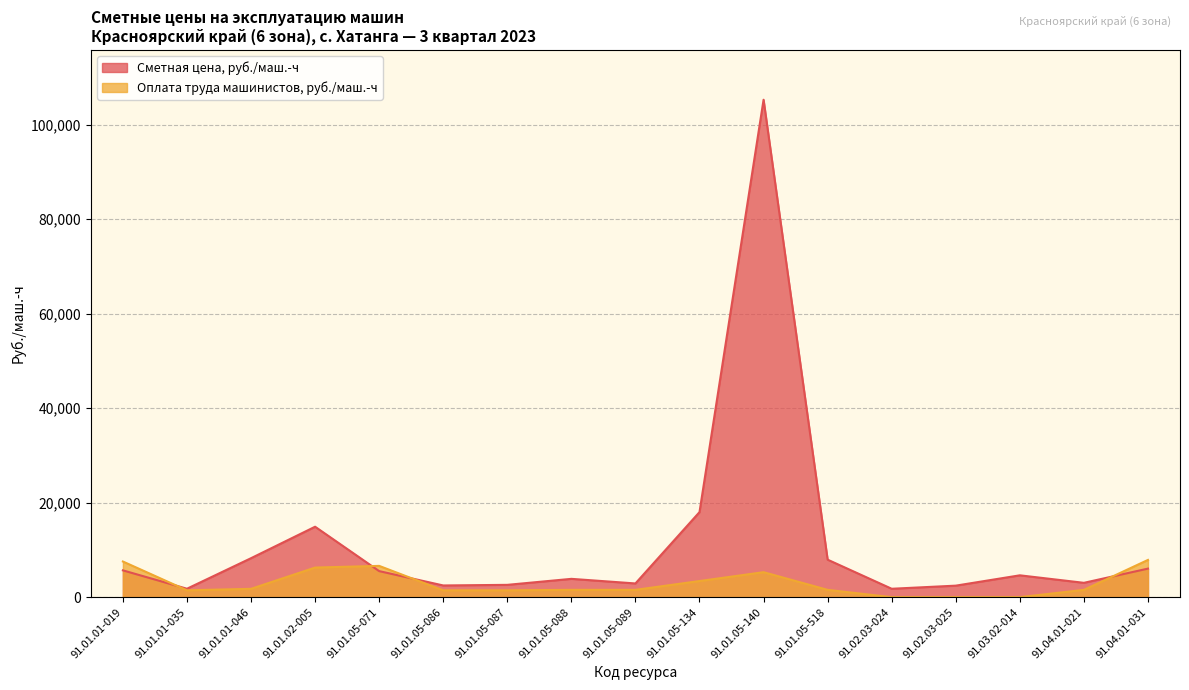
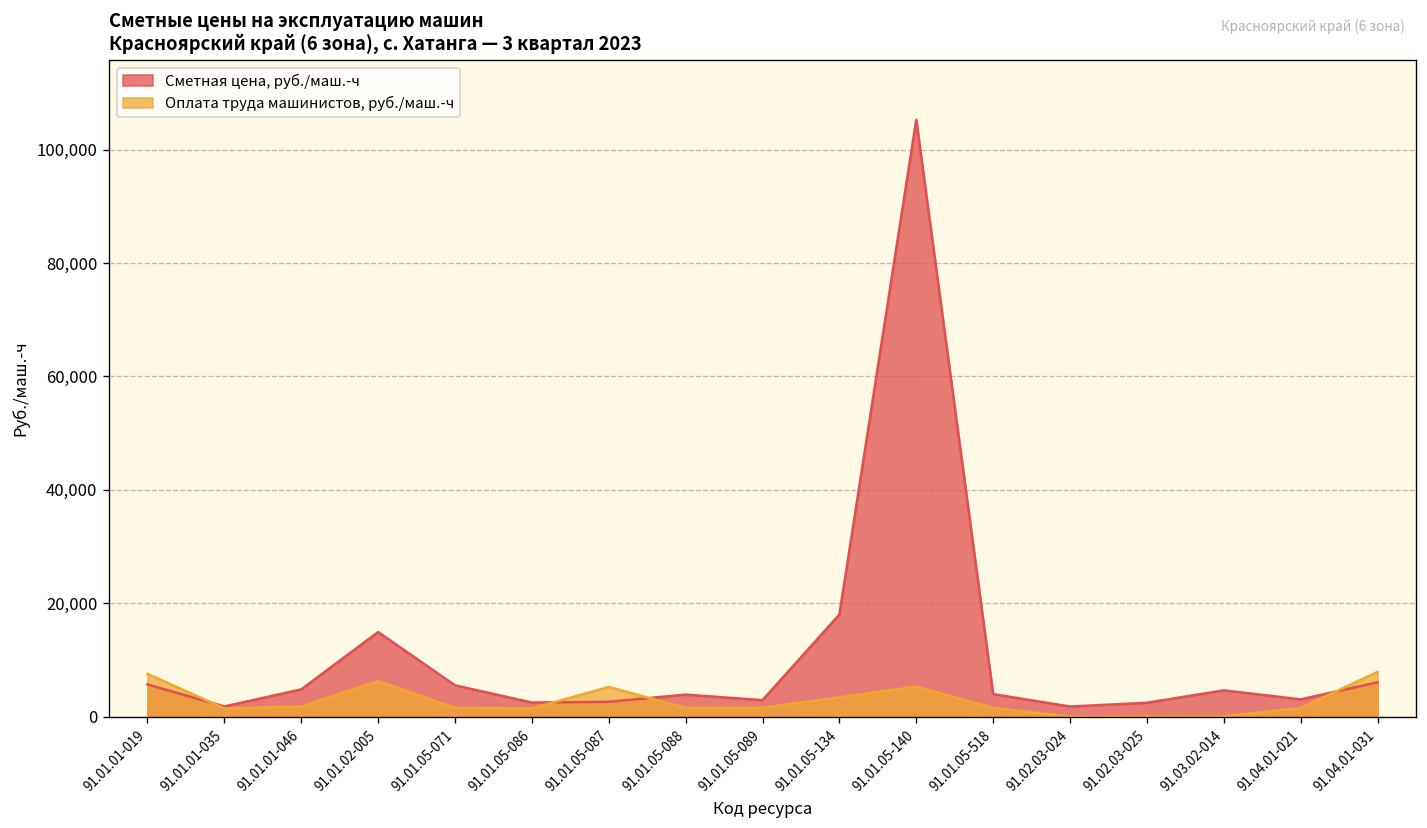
Сметная цена, руб./маш.-ч, 91.01.01-046: 8,000 -> 5,000
Оплата труда машинистов, руб./маш.-ч, 91.01.05-071: 7,000 -> 2,000
Оплата труда машинистов, руб./маш.-ч, 91.01.05-087: 1,000 -> 5,000
Сметная цена, руб./маш.-ч, 91.01.05-518: 8,000 -> 4,000
